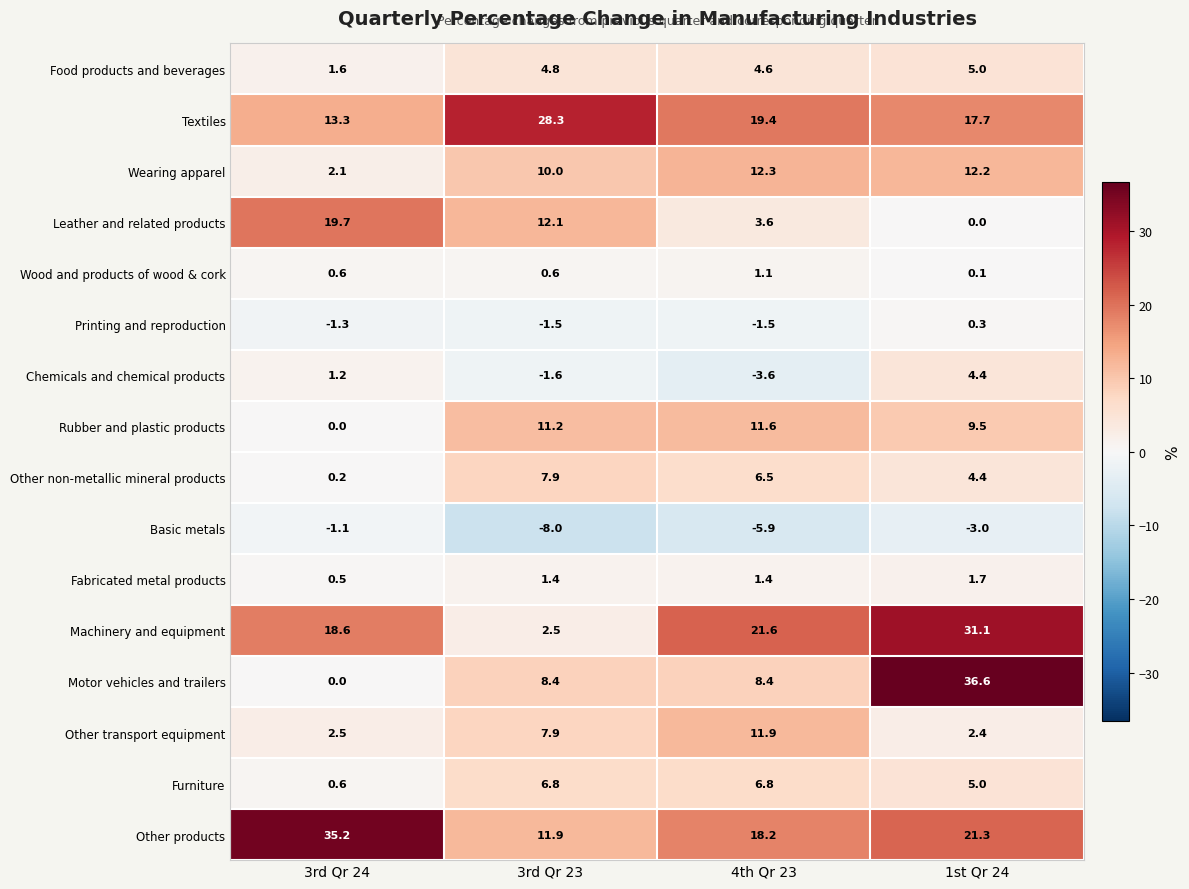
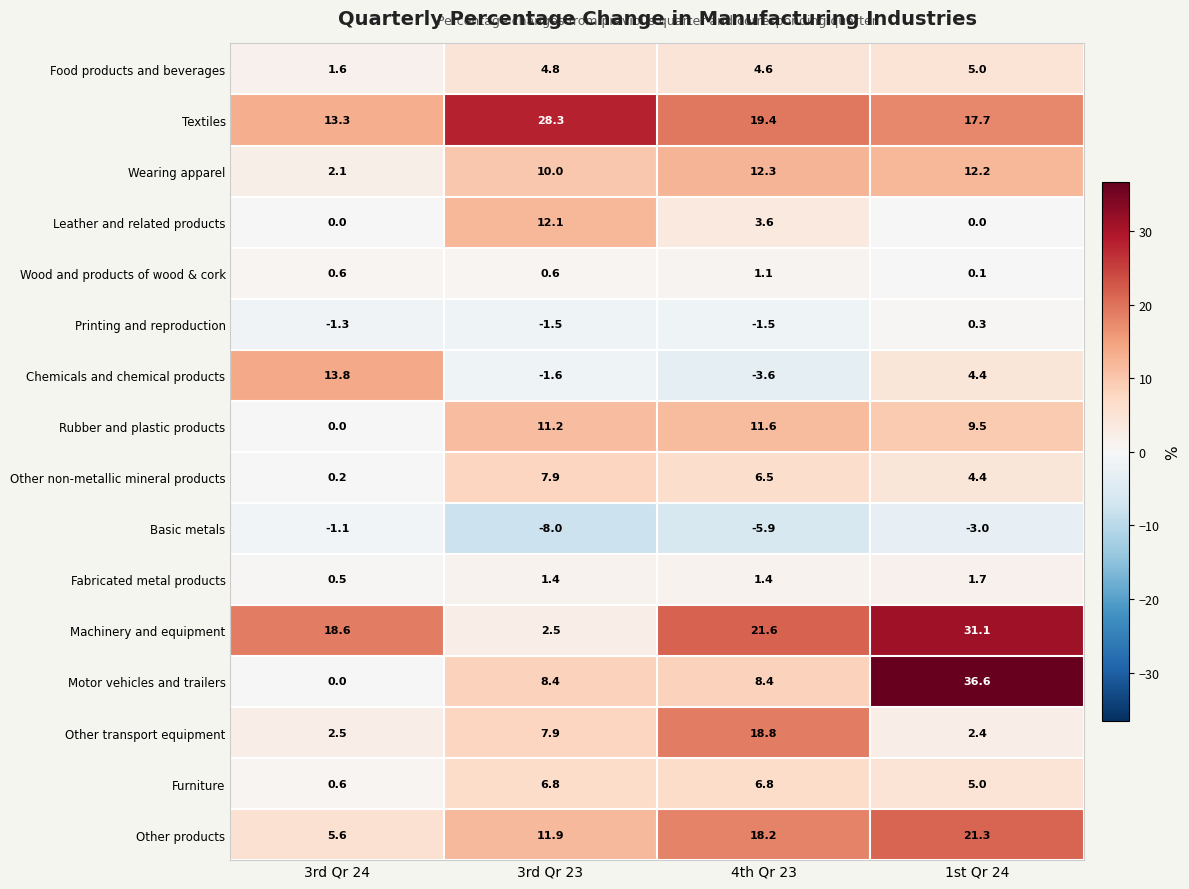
Leather and related products, 3rd Qr 24: 19.7 -> 0.0
Chemicals and chemical products, 3rd Qr 24: 1.2 -> 13.8
Other transport equipment, 4th Qr 23: 11.9 -> 18.8
Other products, 3rd Qr 24: 35.2 -> 5.6
